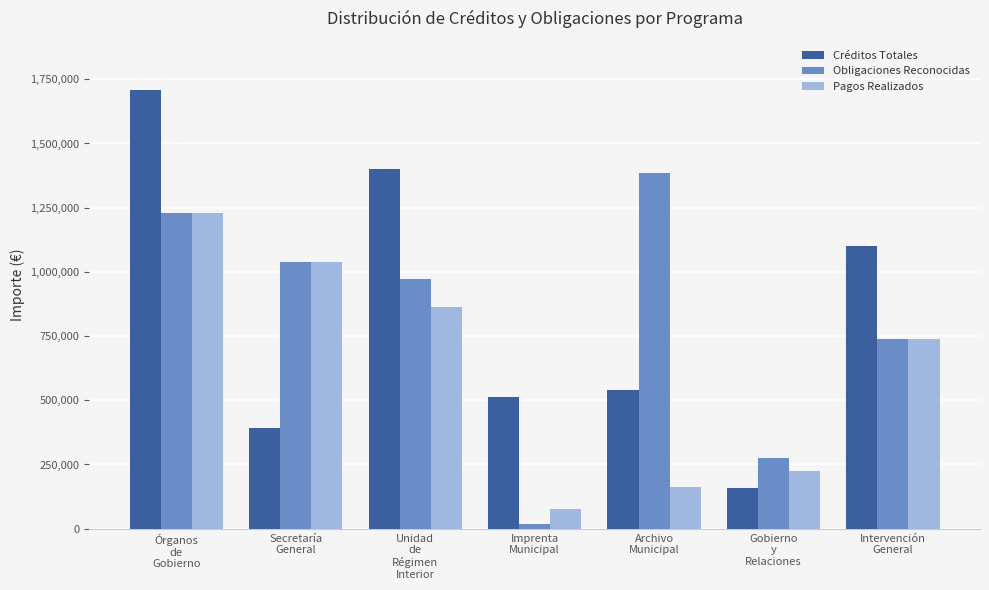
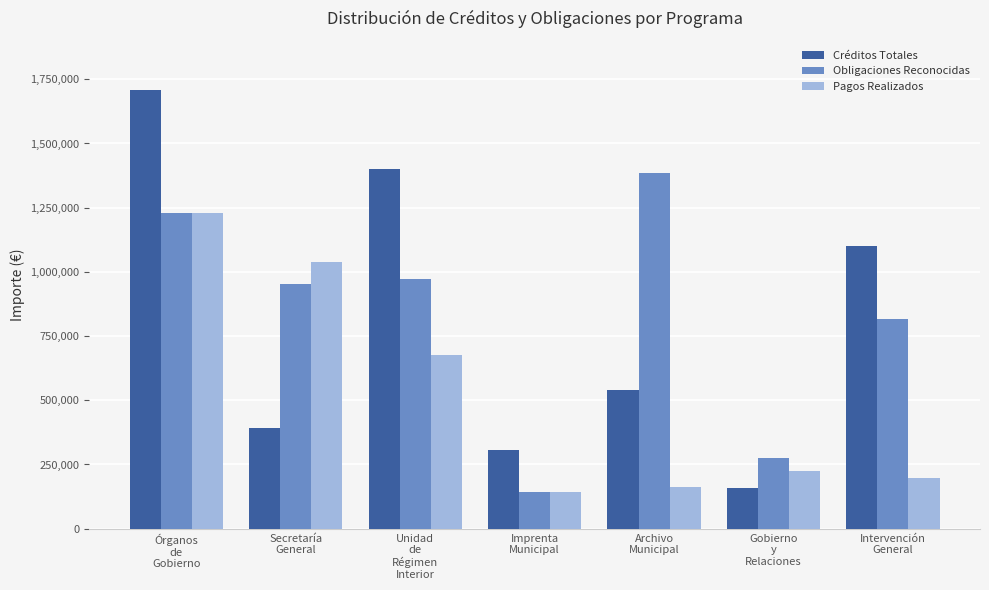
Obligaciones Reconocidas, Secretaría General: 1,040,000 -> 950,000
Pagos Realizados, Unidad de Régimen Interior: 860,000 -> 680,000
Créditos Totales, Imprenta Municipal: 510,000 -> 300,000
Obligaciones Reconocidas, Imprenta Municipal: 20,000 -> 140,000
Pagos Realizados, Imprenta Municipal: 80,000 -> 140,000
Obligaciones Reconocidas, Intervención General: 740,000 -> 820,000
Pagos Realizados, Intervención General: 740,000 -> 200,000
